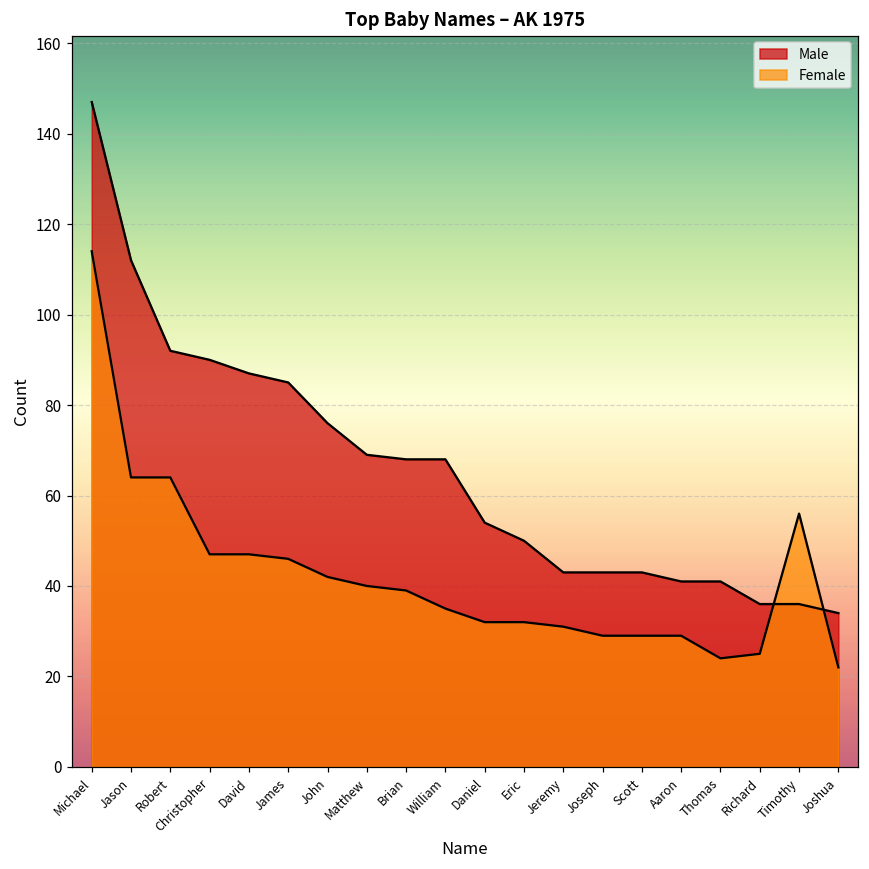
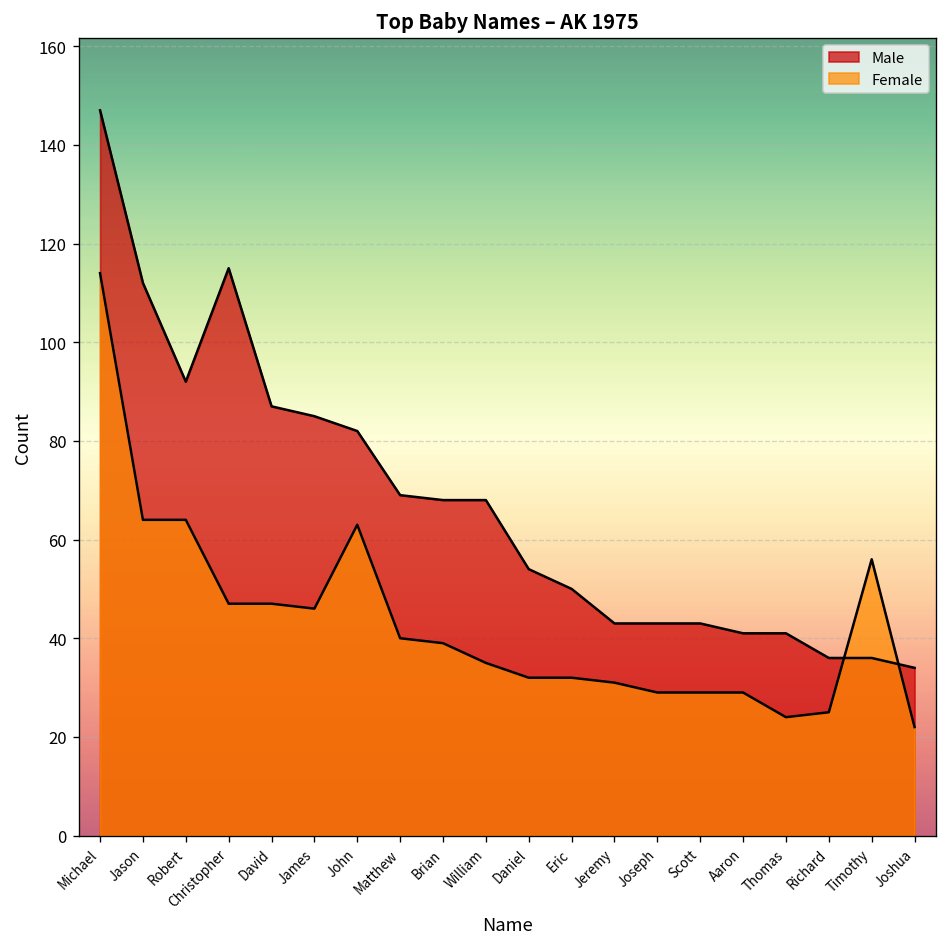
Male, Christopher: 90 -> 115
Male, John: 76 -> 82
Female, John: 42 -> 63
